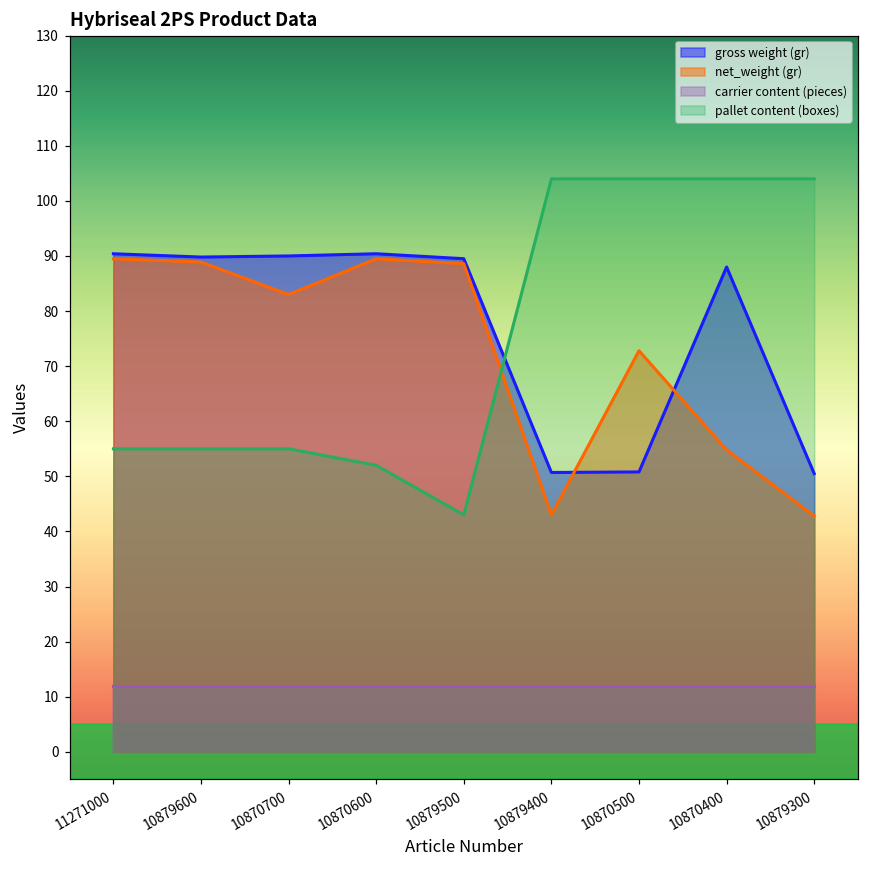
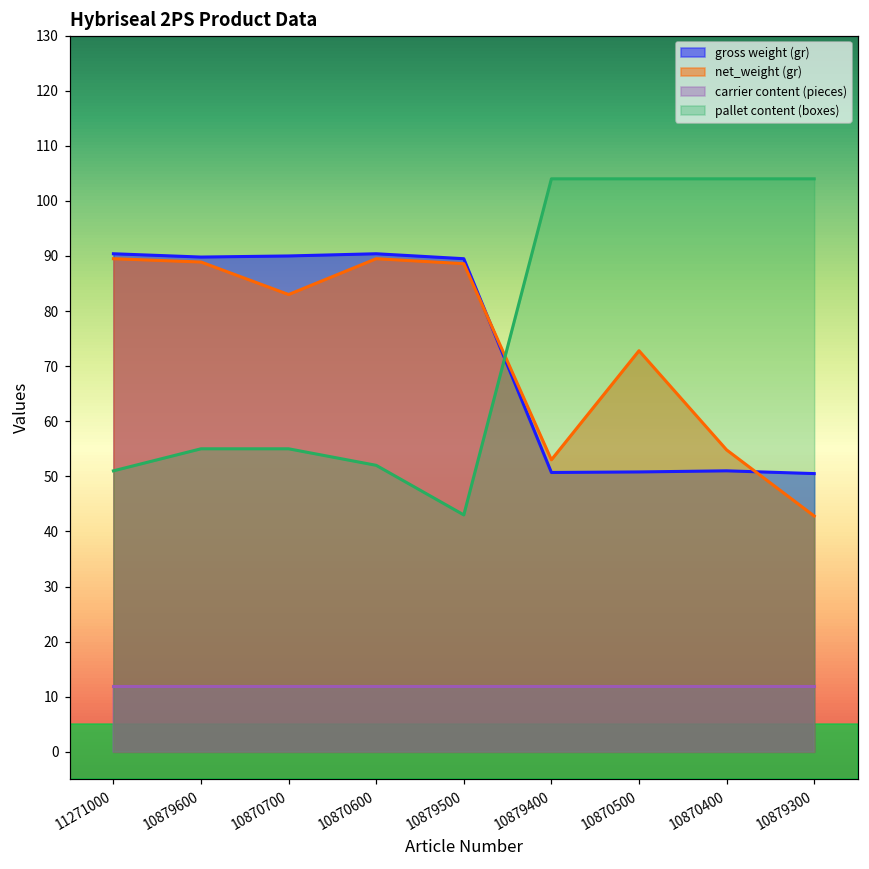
pallet content (boxes), 11271000: 55 -> 51
net_weight (gr), 10879400: 43 -> 53
gross weight (gr), 10870400: 88 -> 51
